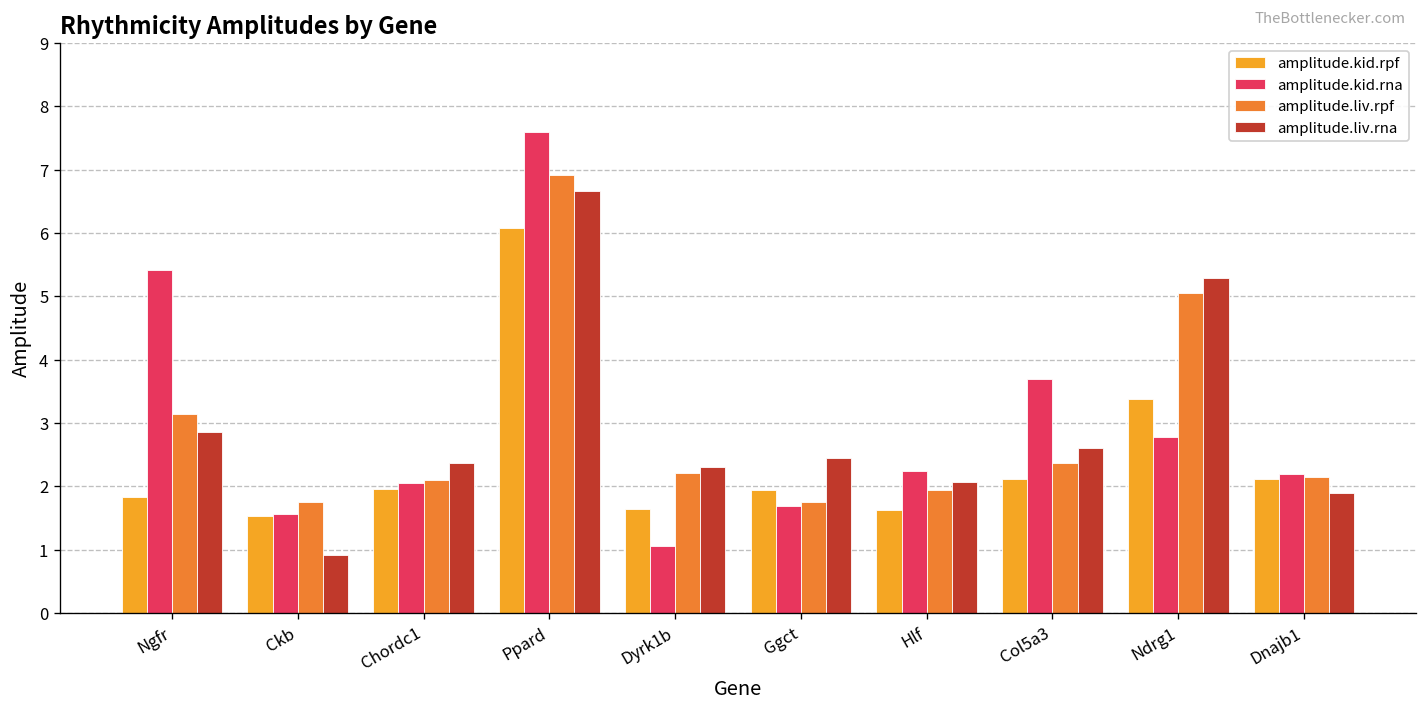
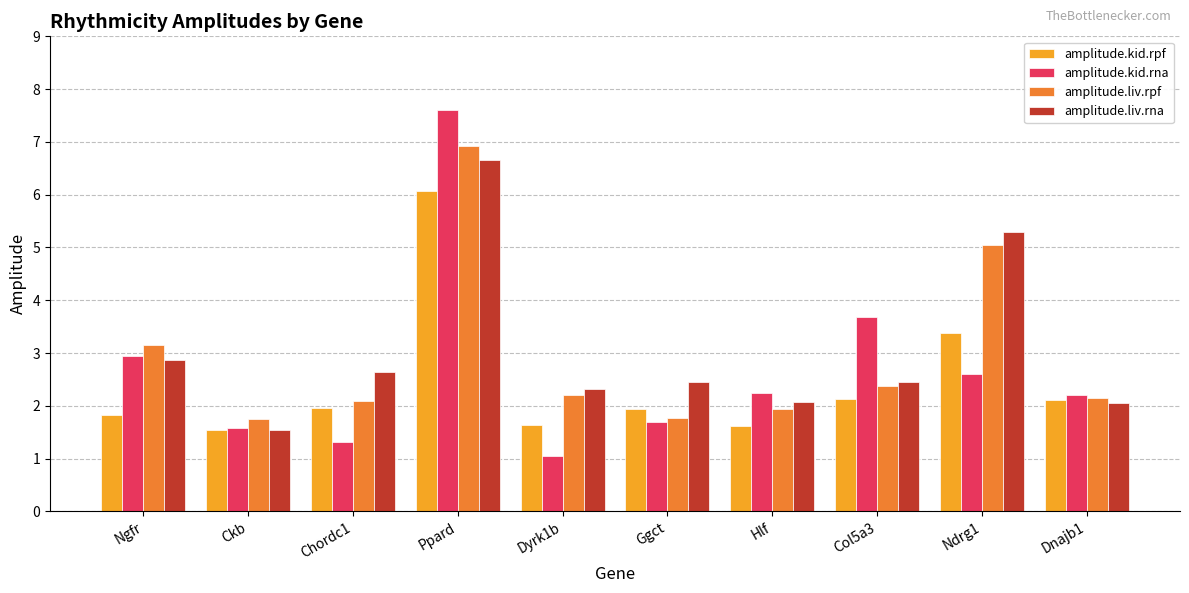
amplitude.kid.rna, Ngfr: 5.4 -> 2.9
amplitude.liv.rna, Ckb: 0.9 -> 1.5
amplitude.kid.rna, Chordc1: 2.1 -> 1.3
amplitude.liv.rna, Chordc1: 2.4 -> 2.6
amplitude.liv.rna, Col5a3: 2.6 -> 2.5
amplitude.kid.rna, Ndrg1: 2.8 -> 2.6
amplitude.liv.rna, Dnajb1: 1.9 -> 2.1
